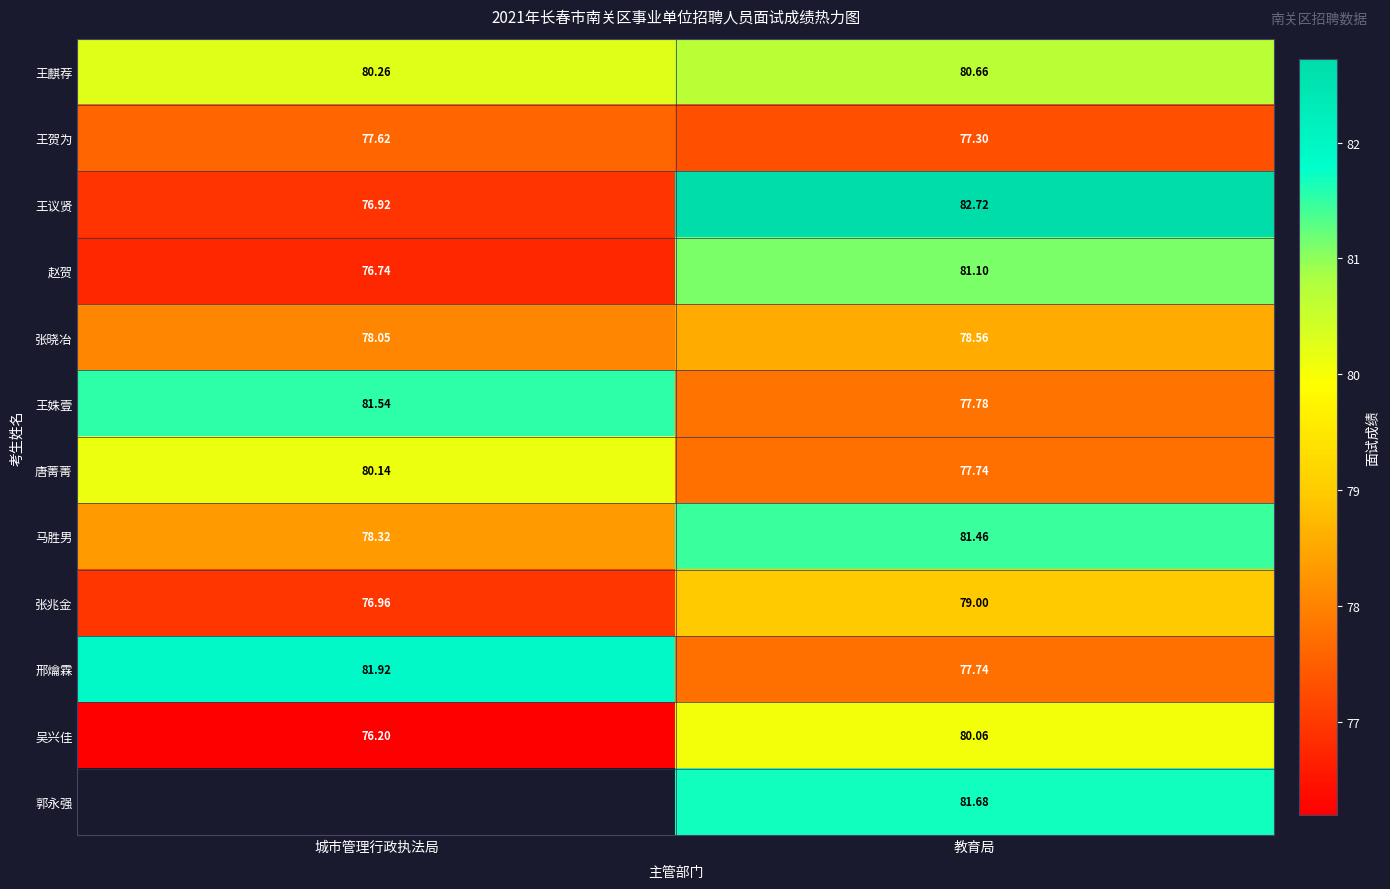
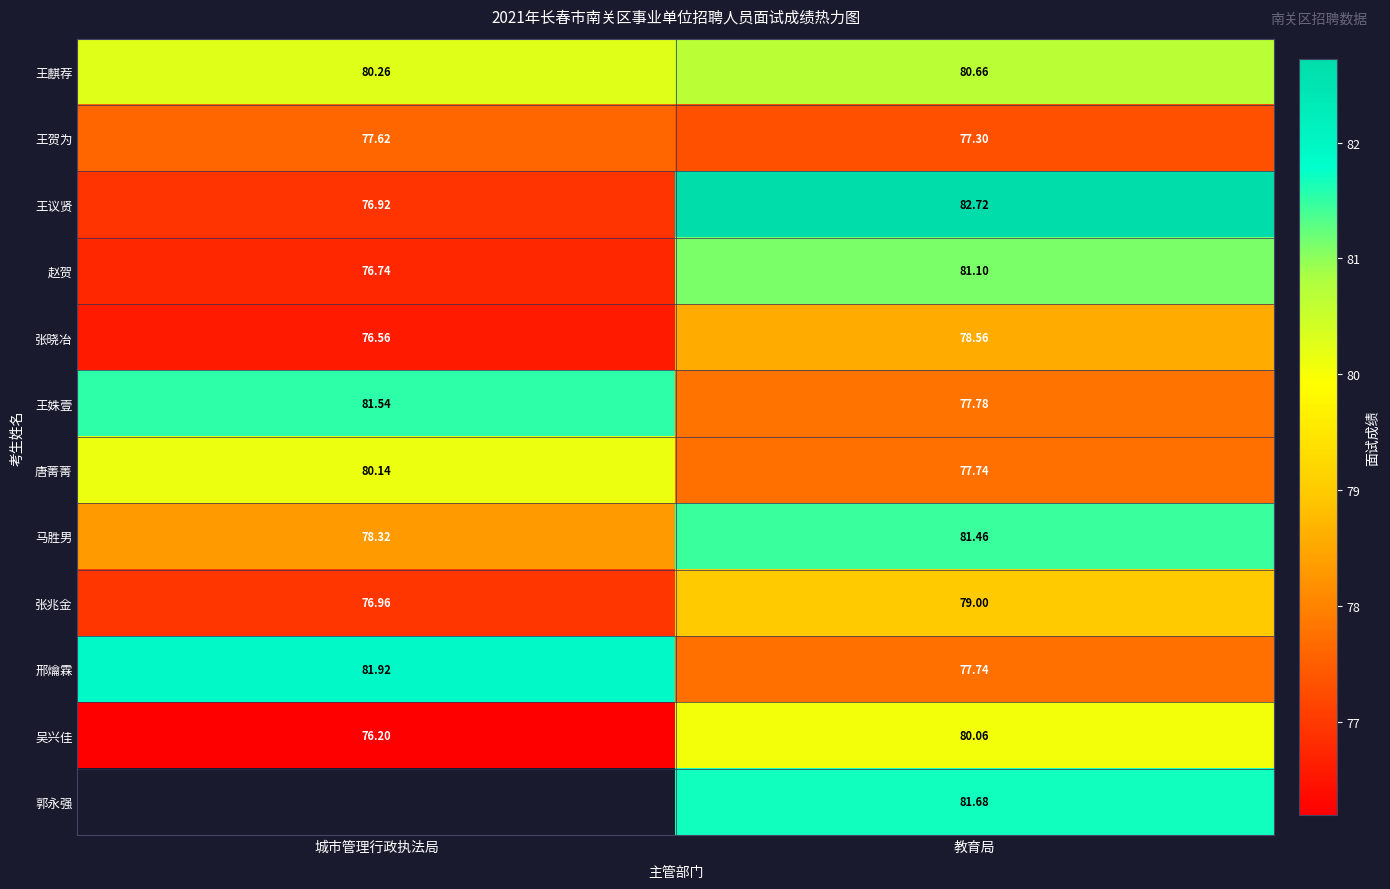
张晓冶, 城市管理行政执法局: 78.05 -> 76.56
